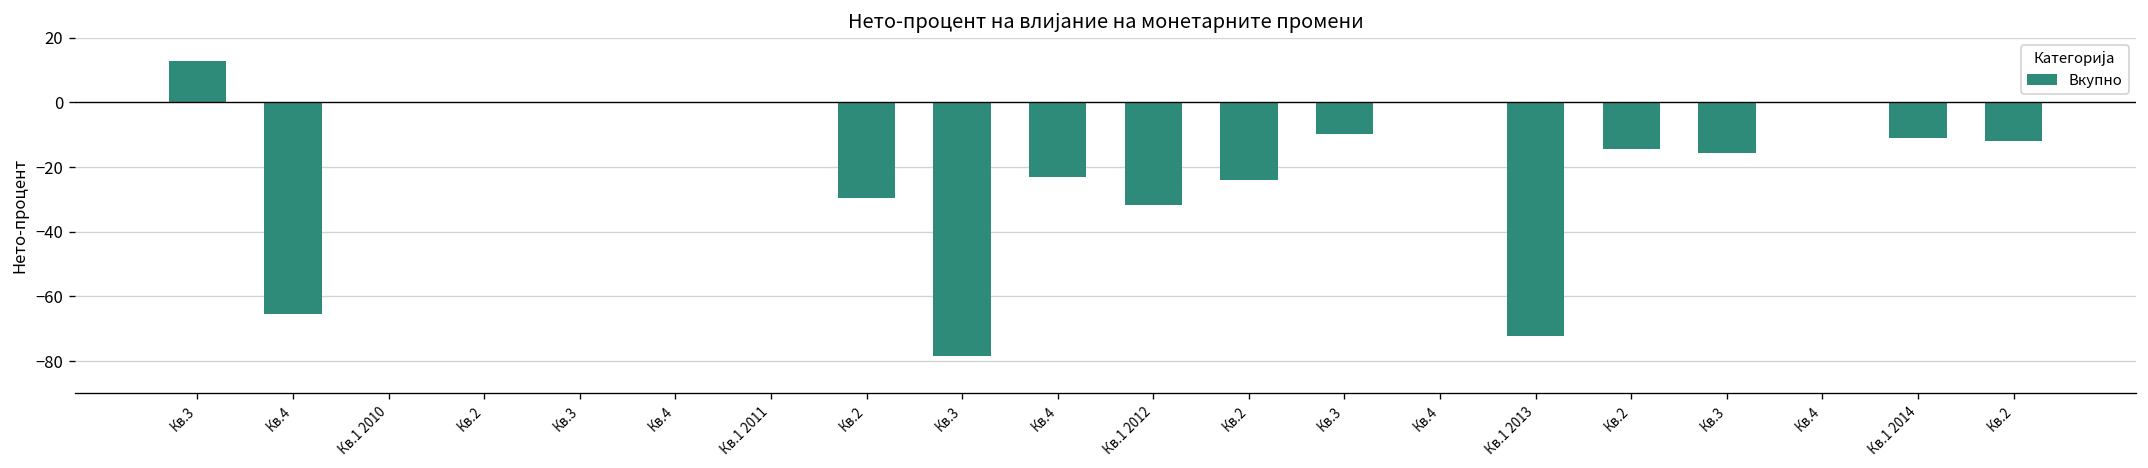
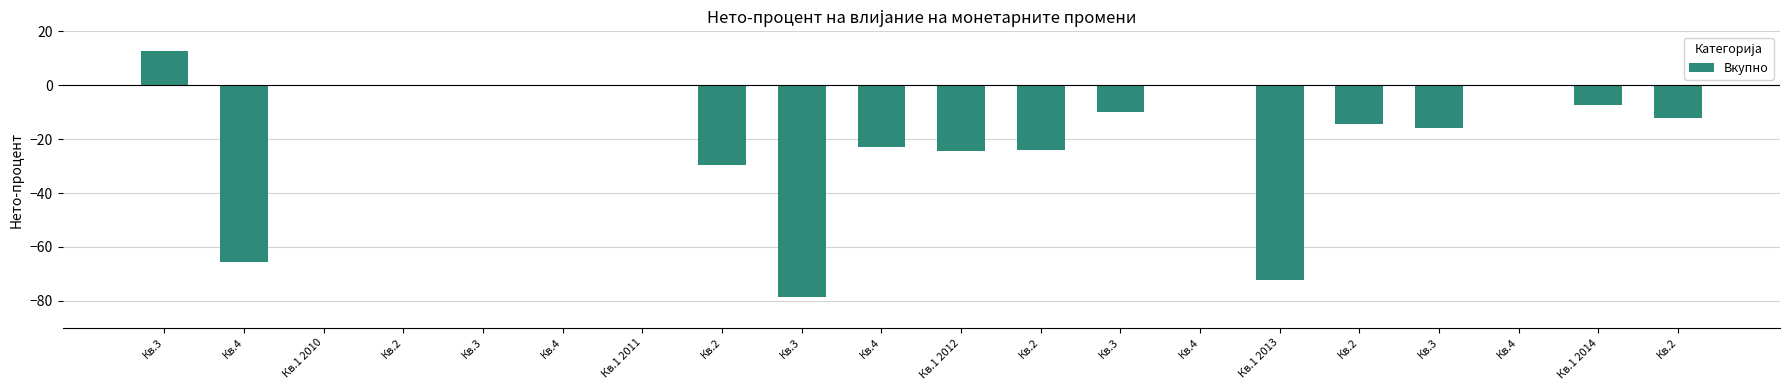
Кв.1 2012: -32 -> -24
Кв.1 2014: -11 -> -7
